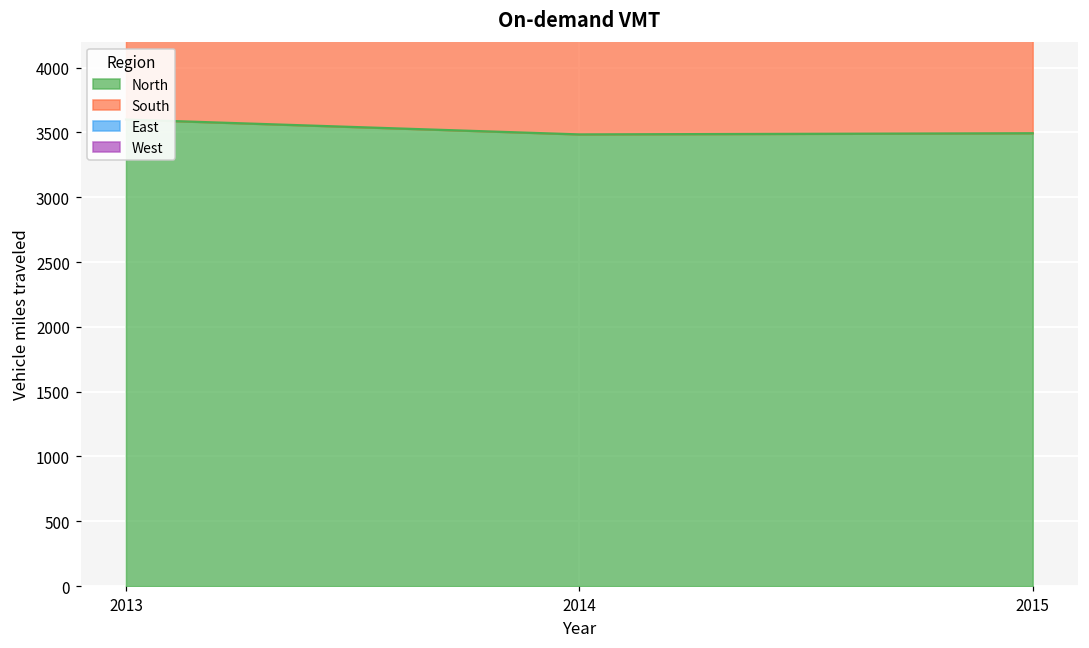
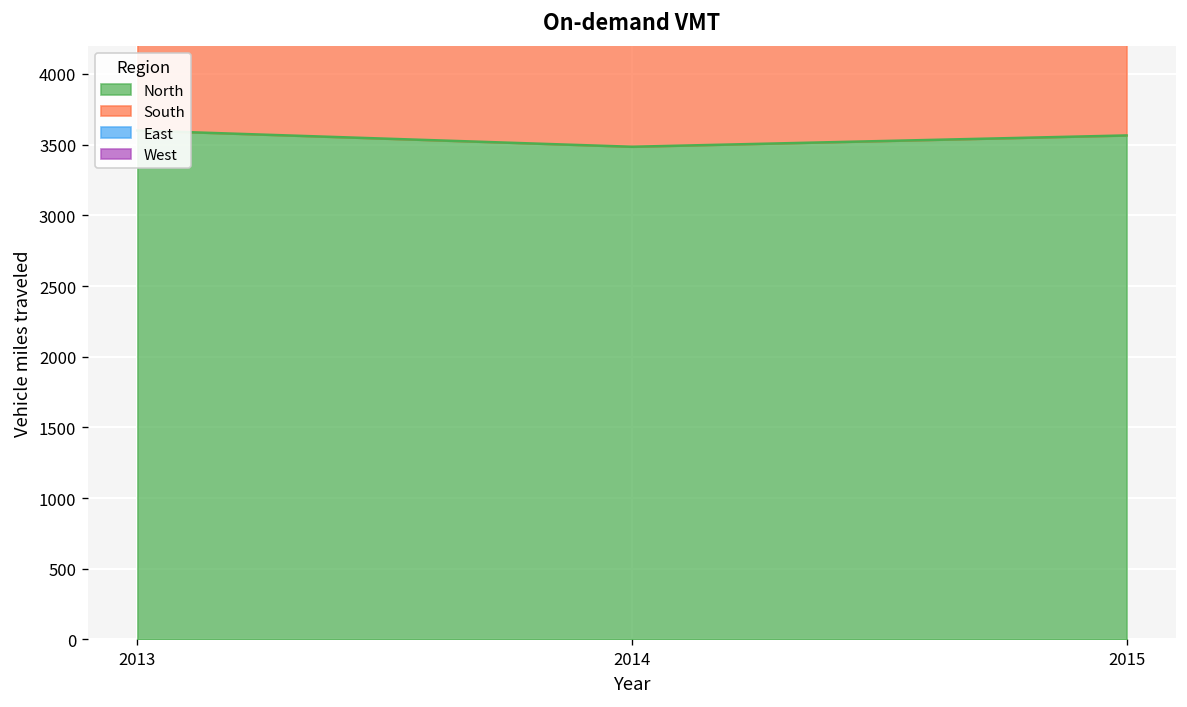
North, 2015: 3490 -> 3570
